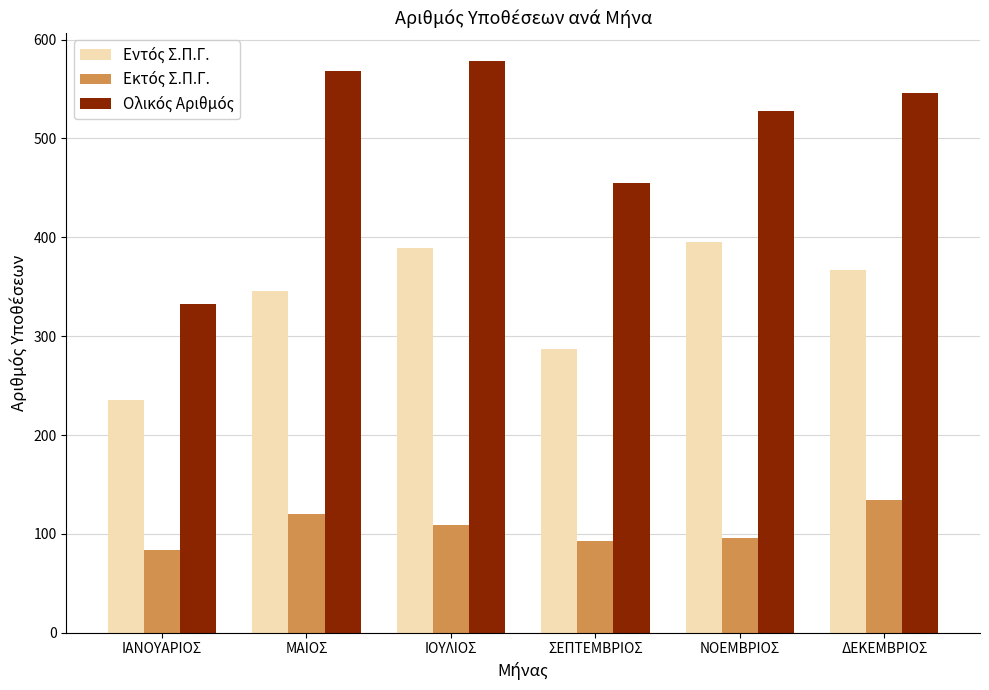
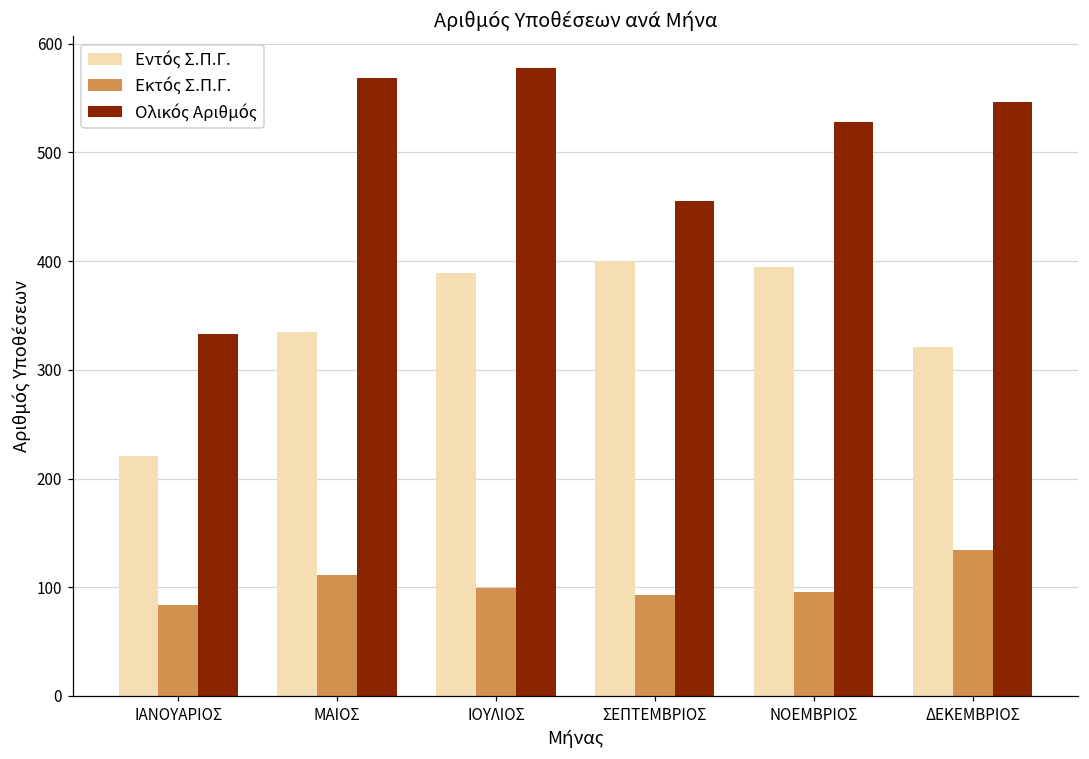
Εντός Σ.Π.Γ., ΙΑΝΟΥΑΡΙΟΣ: 240 -> 220
Εντός Σ.Π.Γ., ΜΑΙΟΣ: 350 -> 340
Εκτός Σ.Π.Γ., ΜΑΙΟΣ: 120 -> 110
Εκτός Σ.Π.Γ., ΙΟΥΛΙΟΣ: 110 -> 100
Εντός Σ.Π.Γ., ΣΕΠΤΕΜΒΡΙΟΣ: 290 -> 400
Εντός Σ.Π.Γ., ΔΕΚΕΜΒΡΙΟΣ: 370 -> 320
